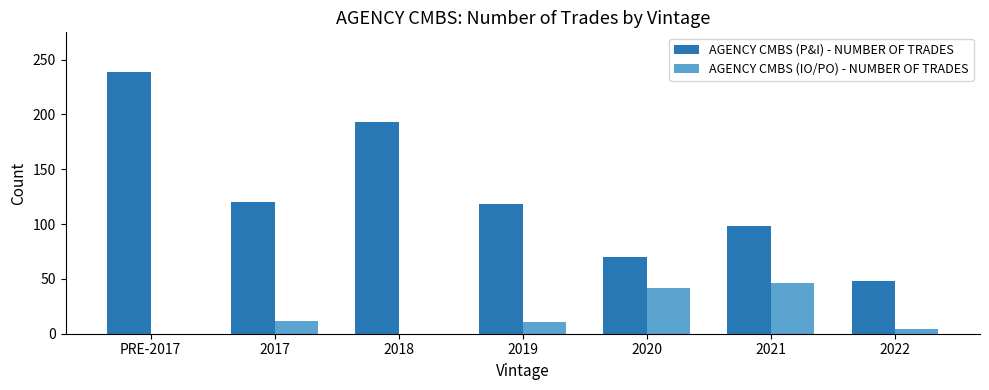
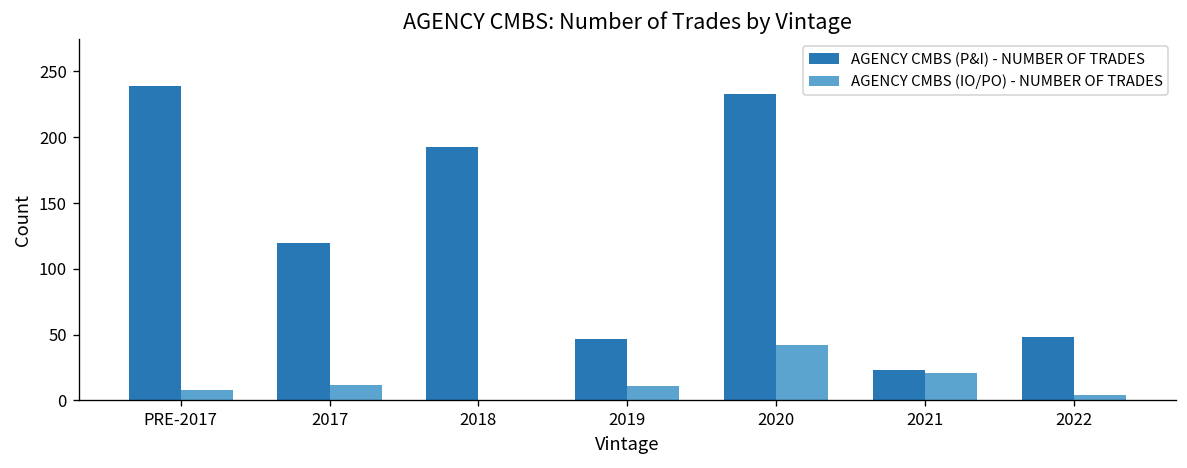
AGENCY CMBS (IO/PO) - NUMBER OF TRADES, PRE-2017: 0 -> 8
AGENCY CMBS (P&I) - NUMBER OF TRADES, 2019: 118 -> 47
AGENCY CMBS (P&I) - NUMBER OF TRADES, 2020: 70 -> 233
AGENCY CMBS (P&I) - NUMBER OF TRADES, 2021: 98 -> 23
AGENCY CMBS (IO/PO) - NUMBER OF TRADES, 2021: 46 -> 21
